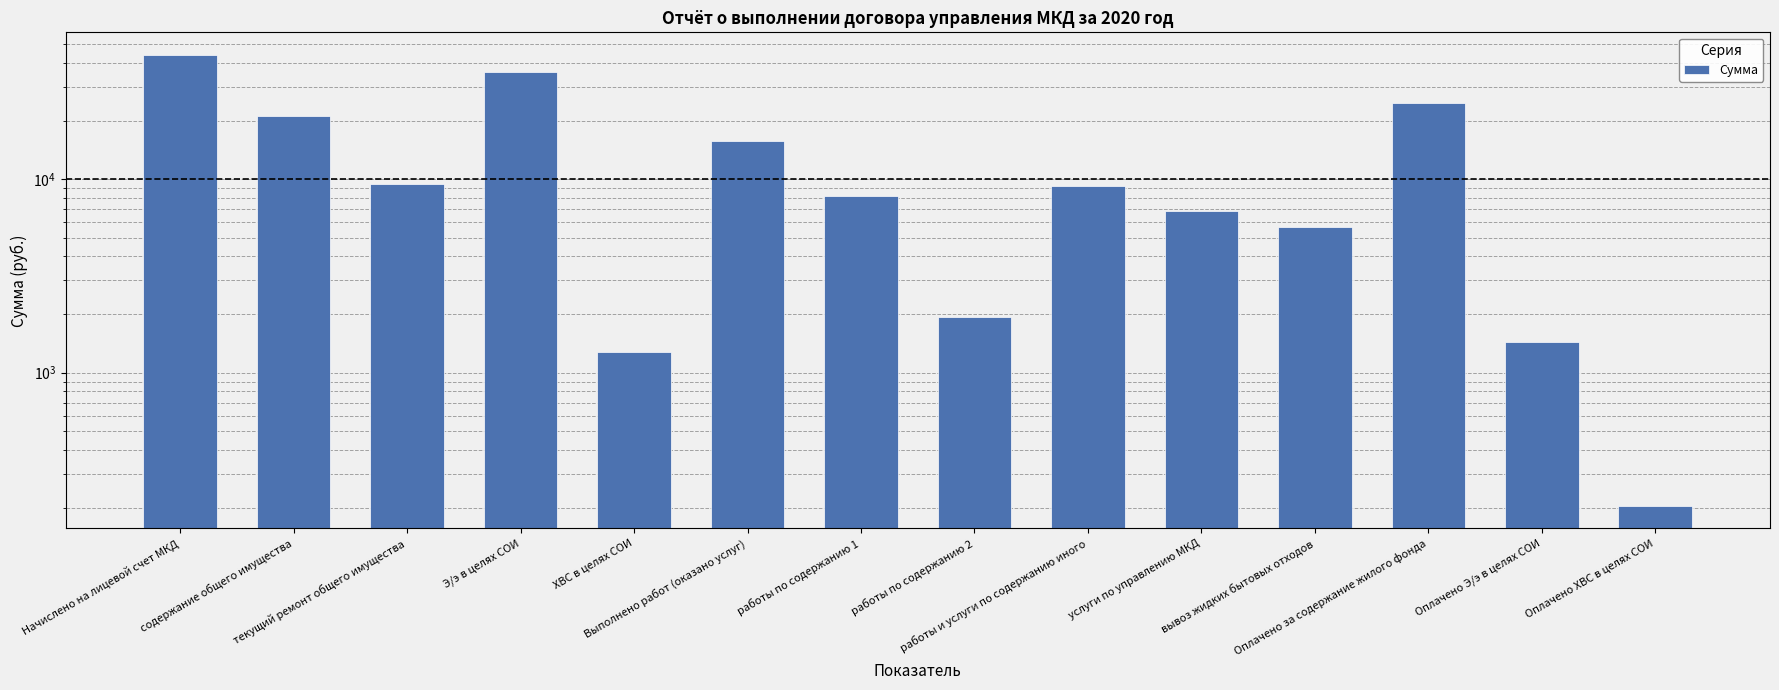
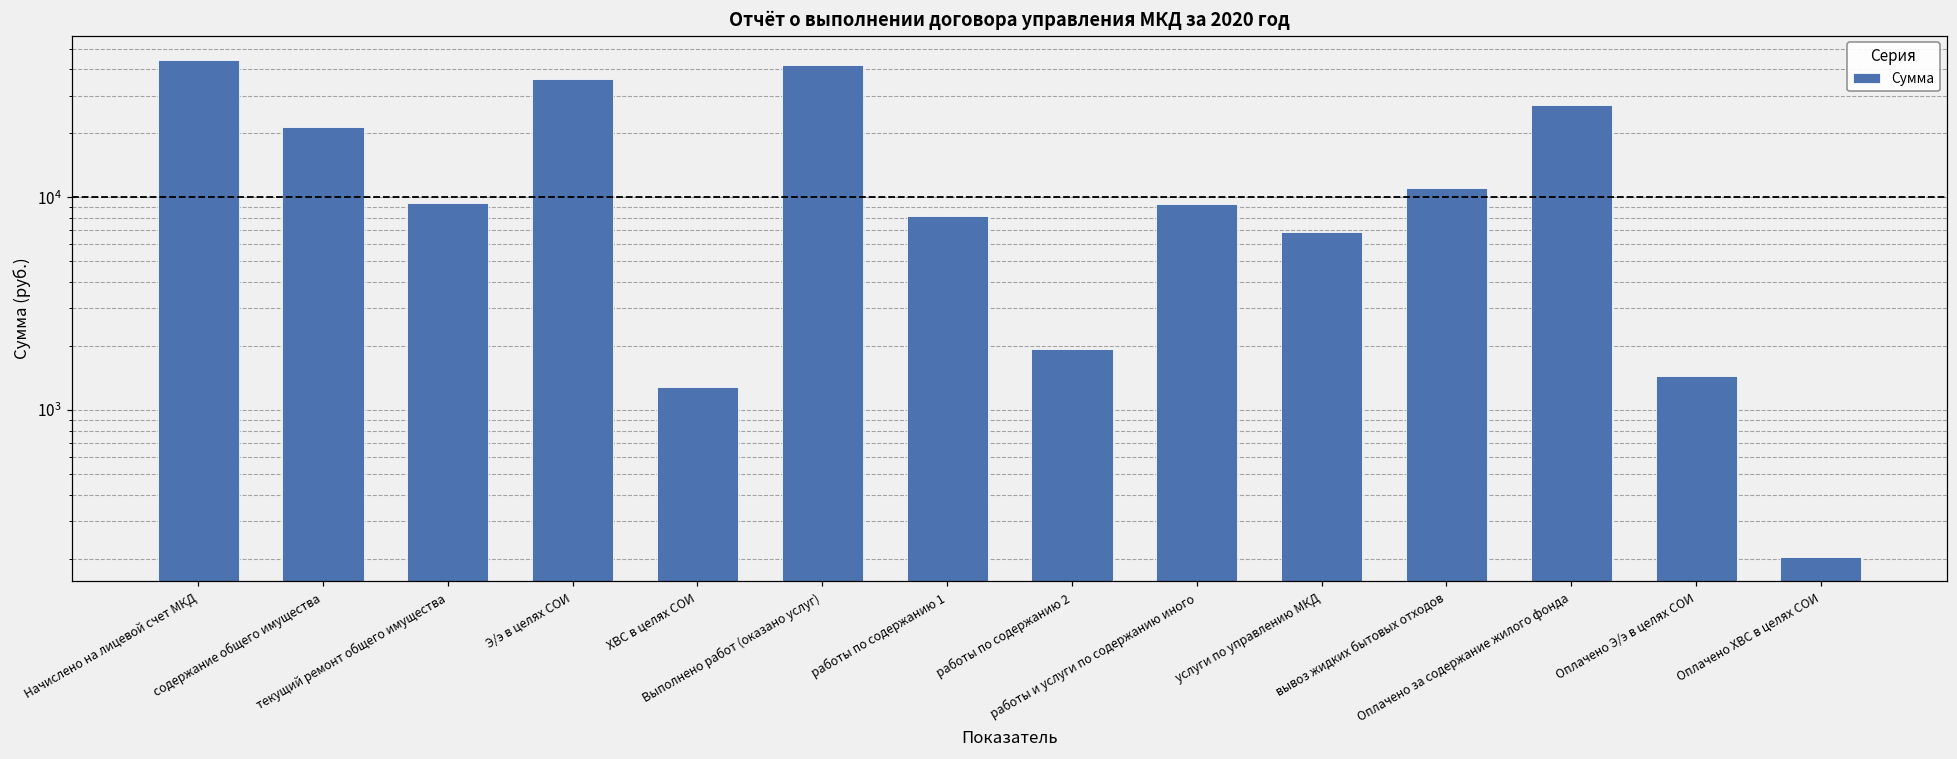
Выполнено работ (оказано услуг): 16000 -> 42000
вывоз жидких бытовых отходов: 5700 -> 11000
Оплачено за содержание жилого фонда: 25000 -> 27000
